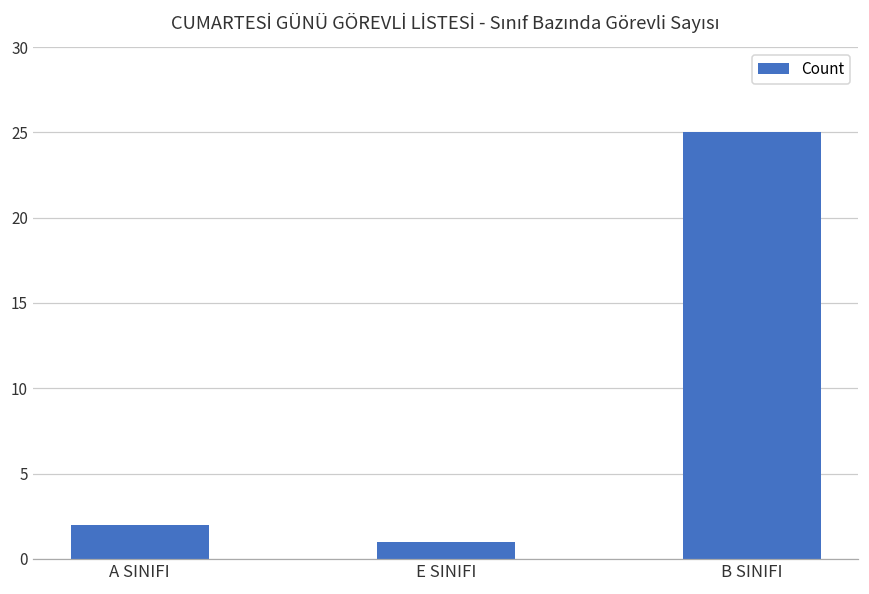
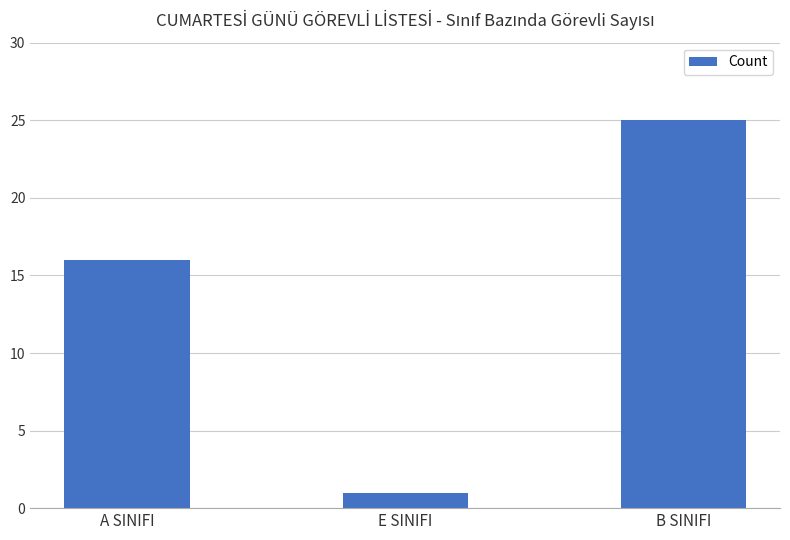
A SINIFI: 2 -> 16
